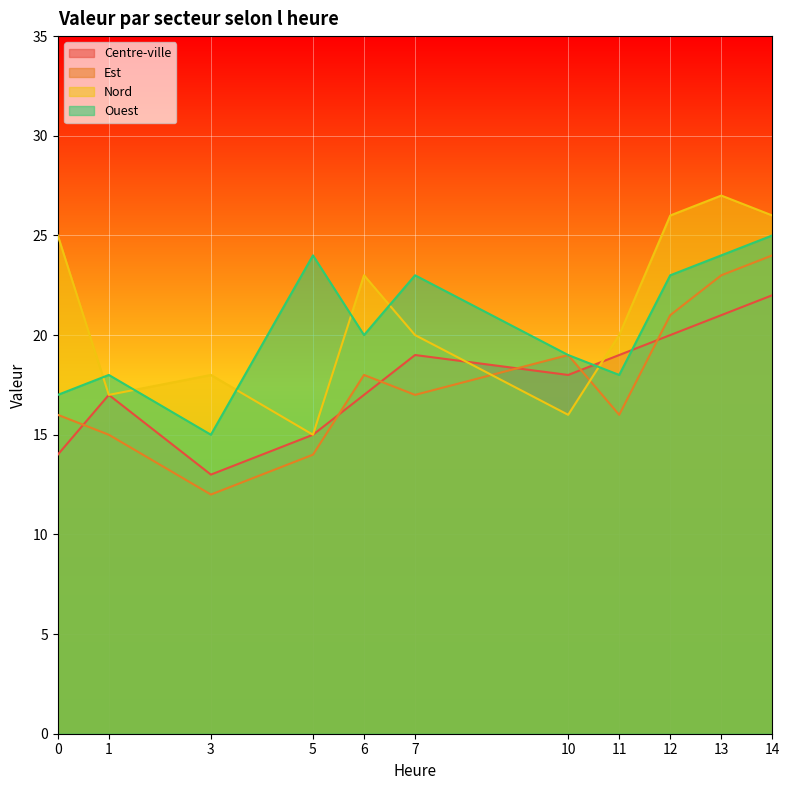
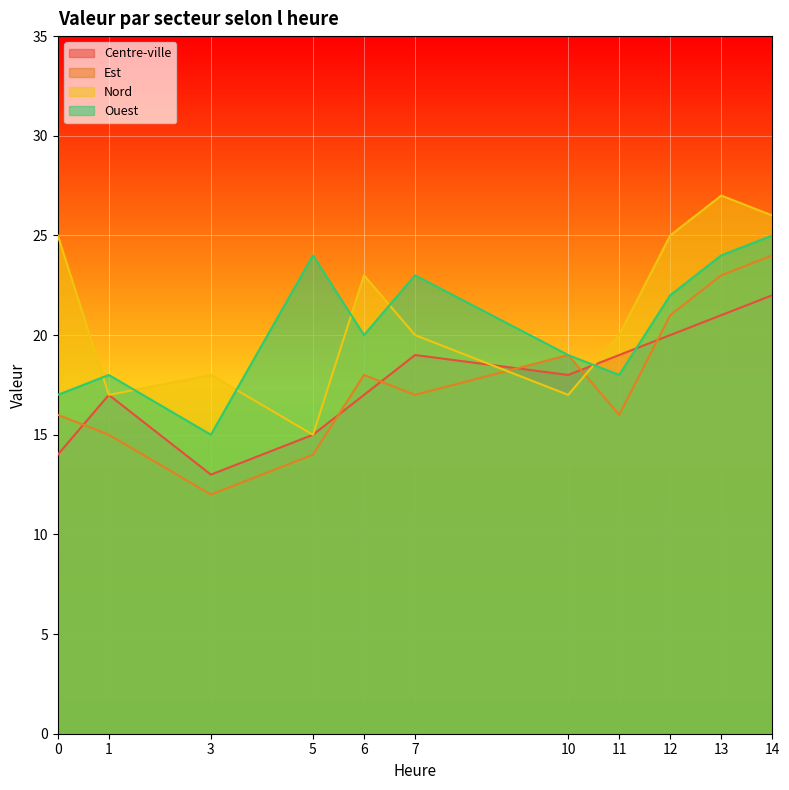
Nord, 10: 16 -> 17
Nord, 12: 26 -> 25
Ouest, 12: 23 -> 22
